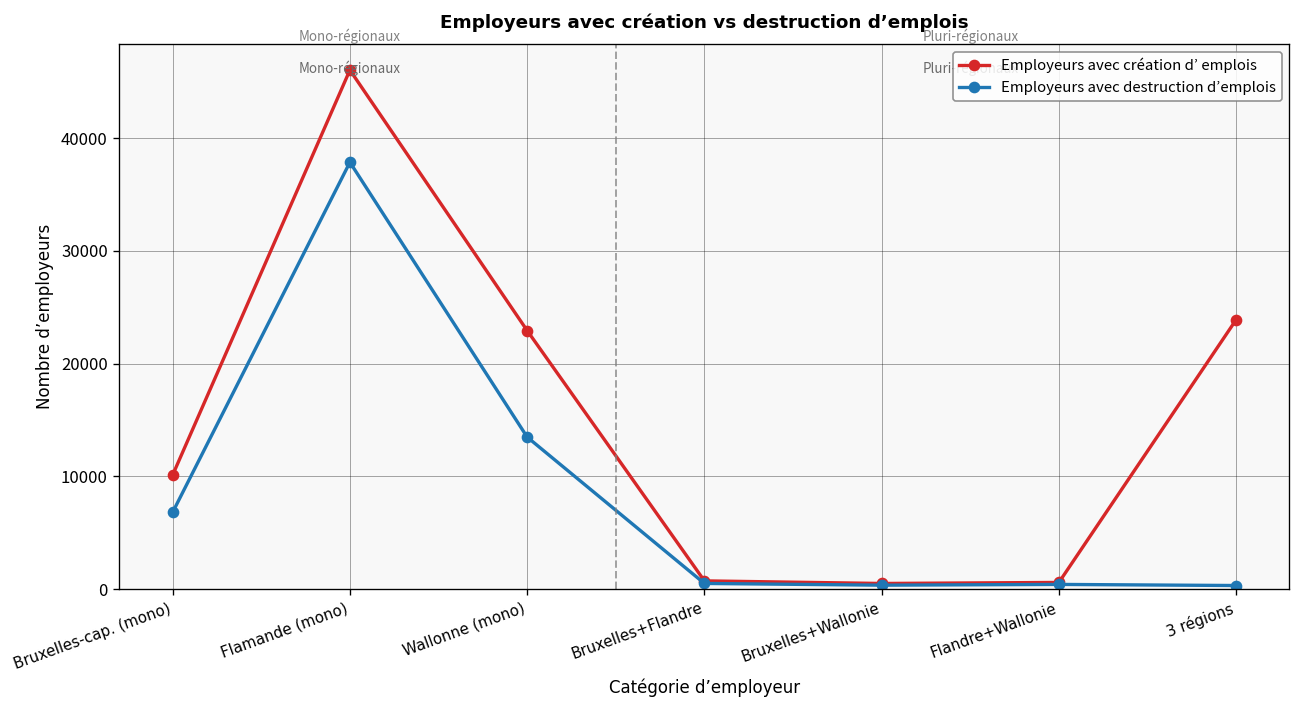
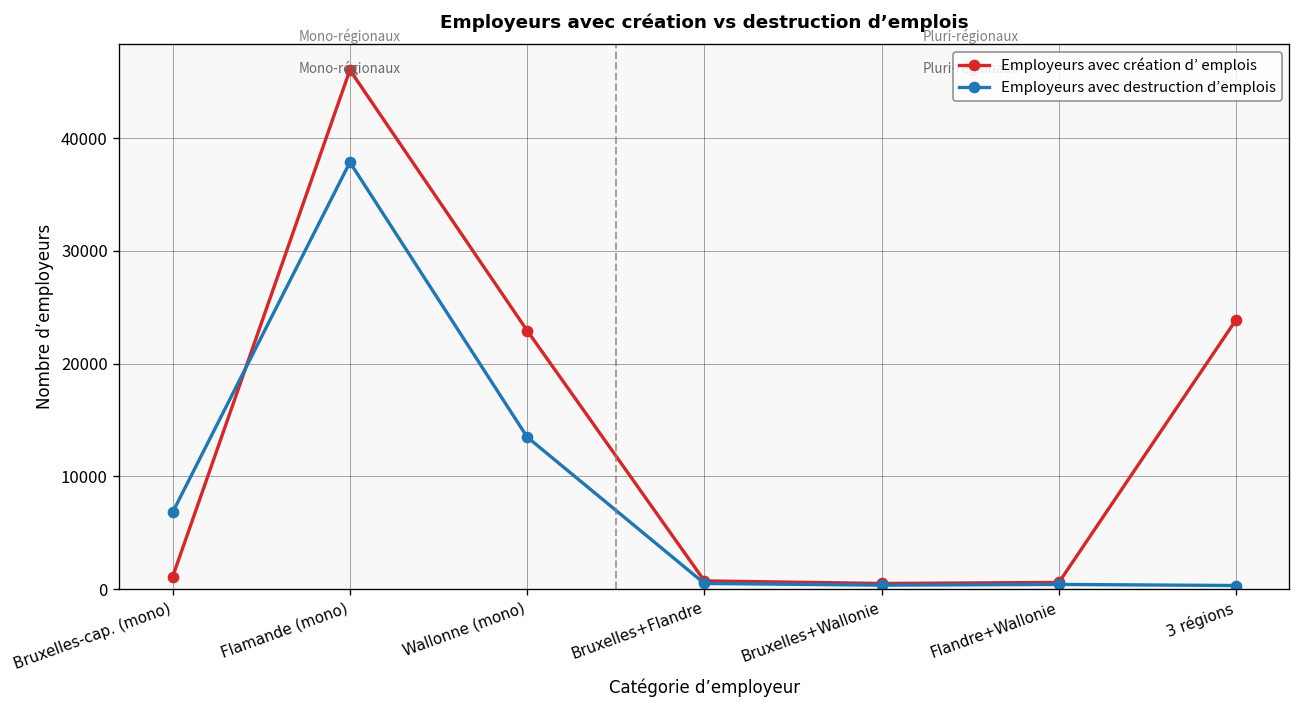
Employeurs avec création d’ emplois, Bruxelles-cap. (mono): 10000 -> 1000
